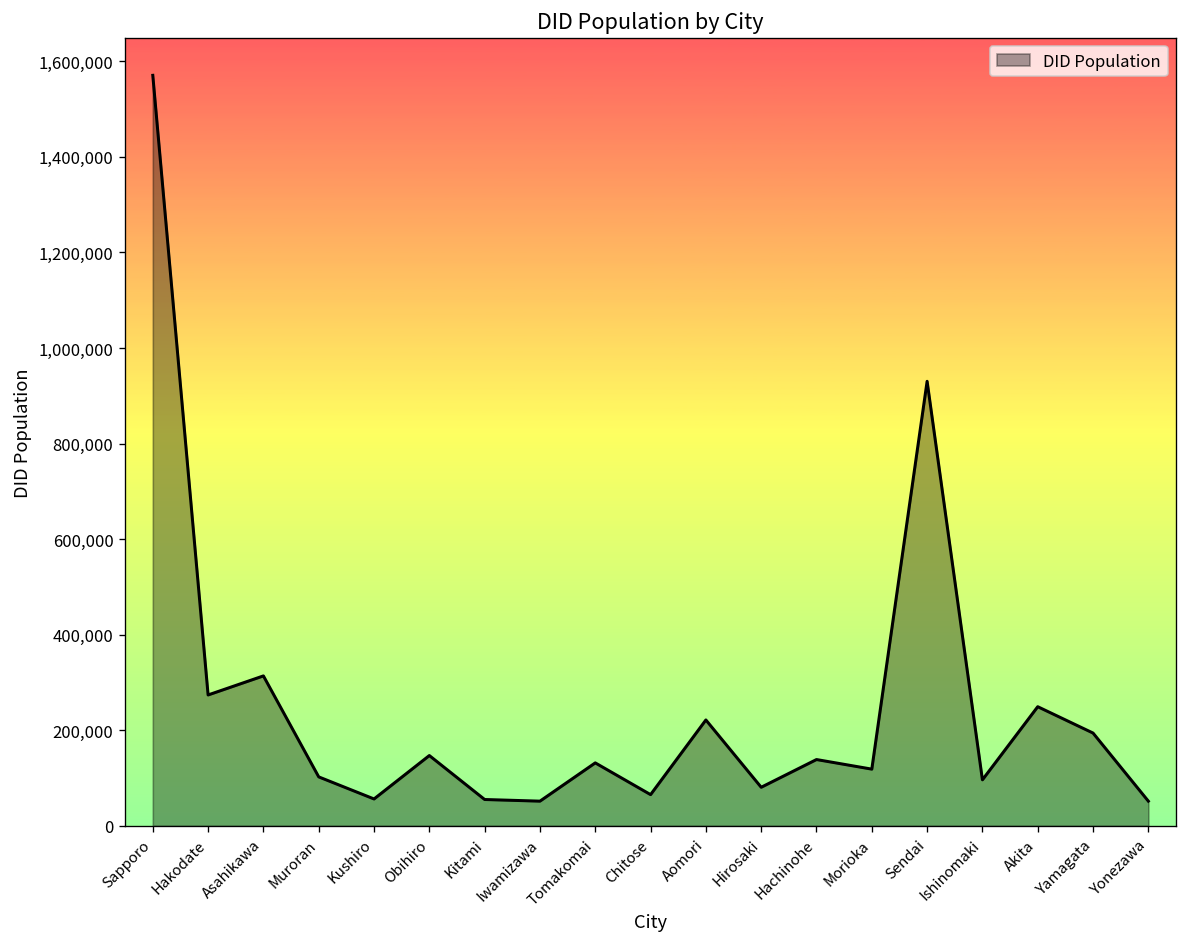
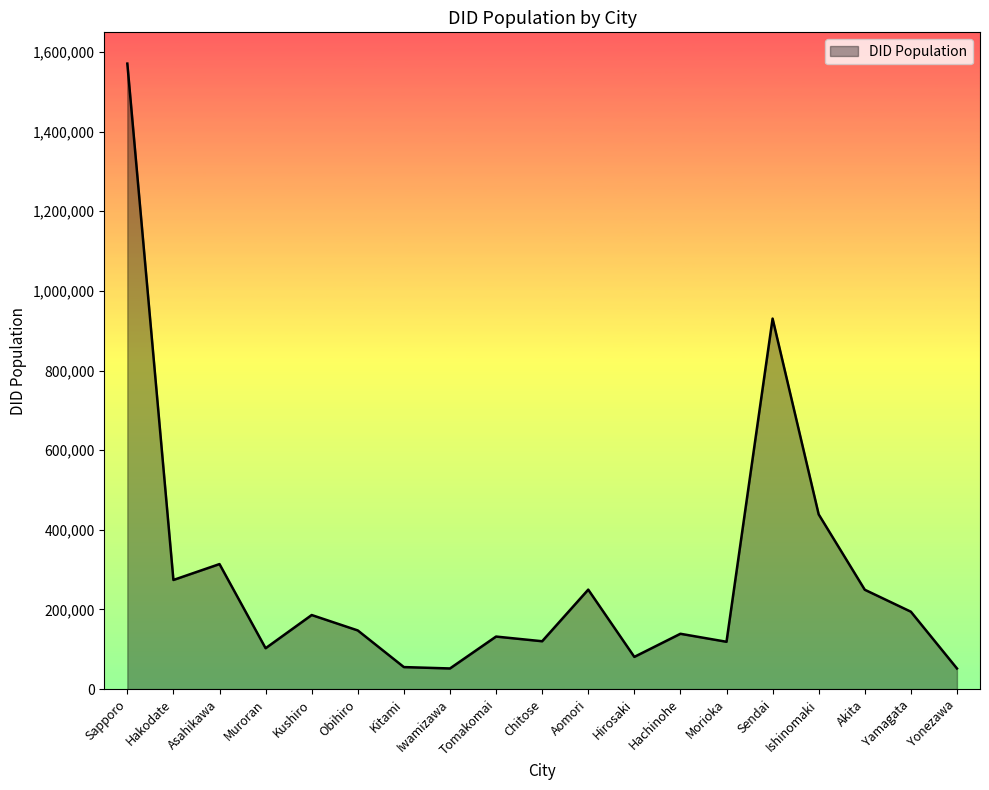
Kushiro: 60,000 -> 190,000
Chitose: 70,000 -> 120,000
Aomori: 220,000 -> 250,000
Ishinomaki: 100,000 -> 440,000
